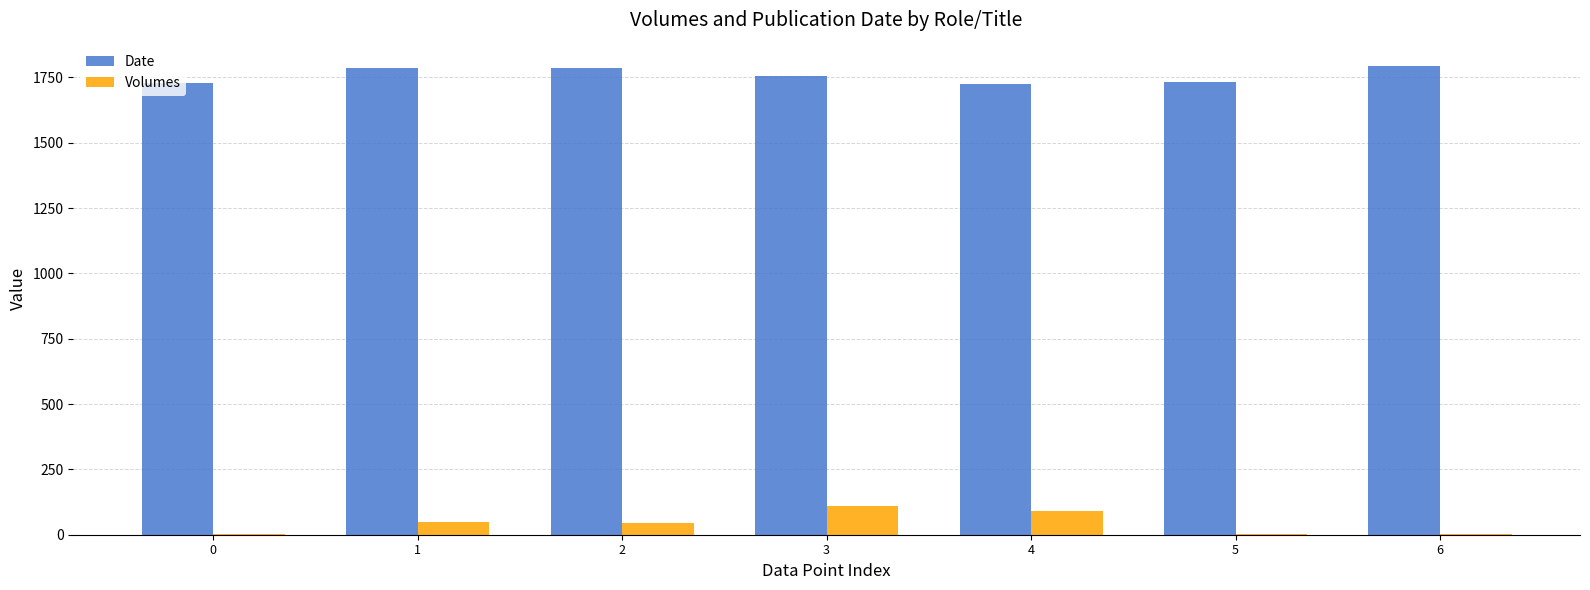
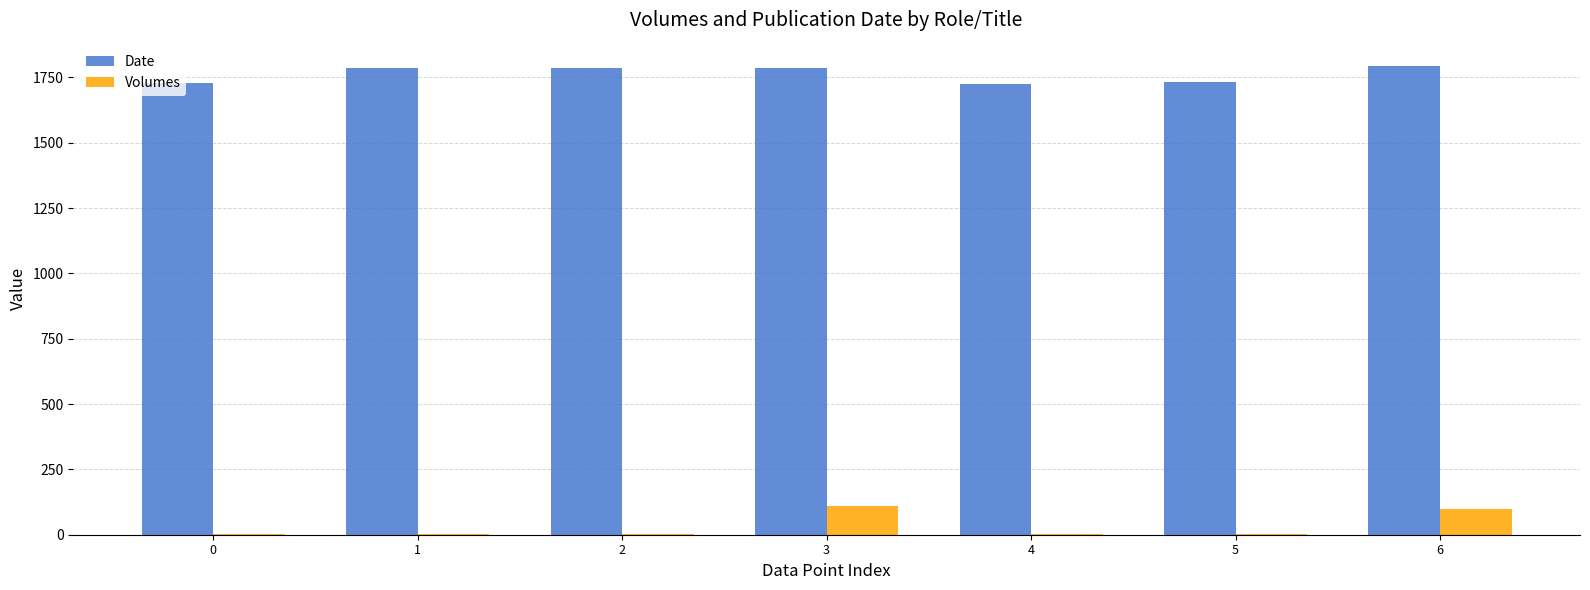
Volumes, 1: 50 -> 0
Volumes, 2: 50 -> 0
Date, 3: 1750 -> 1790
Volumes, 4: 90 -> 0
Volumes, 6: 0 -> 100
